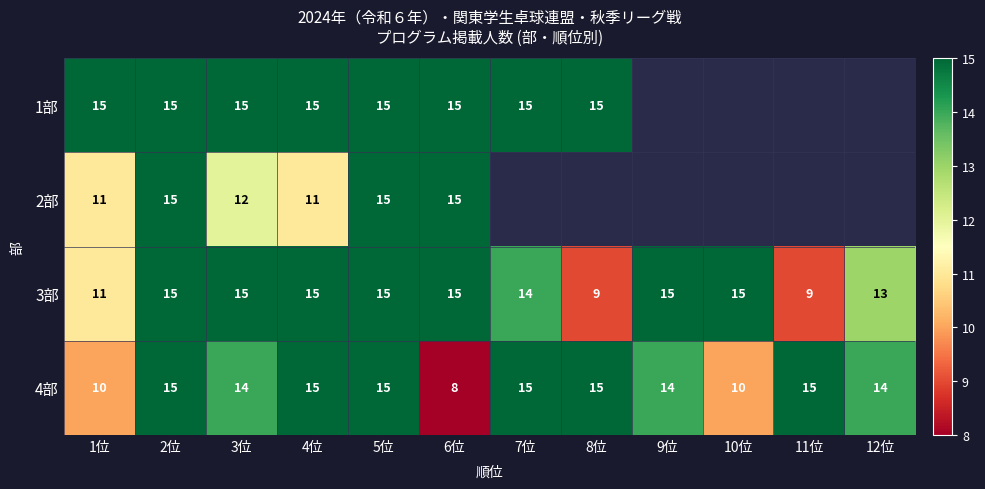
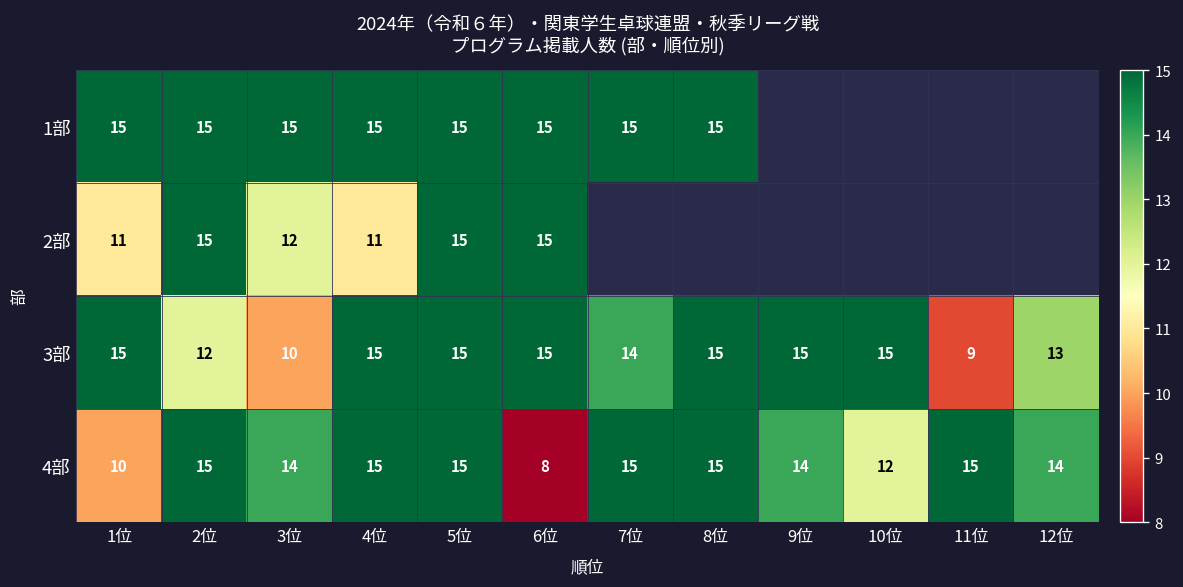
3部, 1位: 11 -> 15
3部, 2位: 15 -> 12
3部, 3位: 15 -> 10
3部, 8位: 9 -> 15
4部, 10位: 10 -> 12
